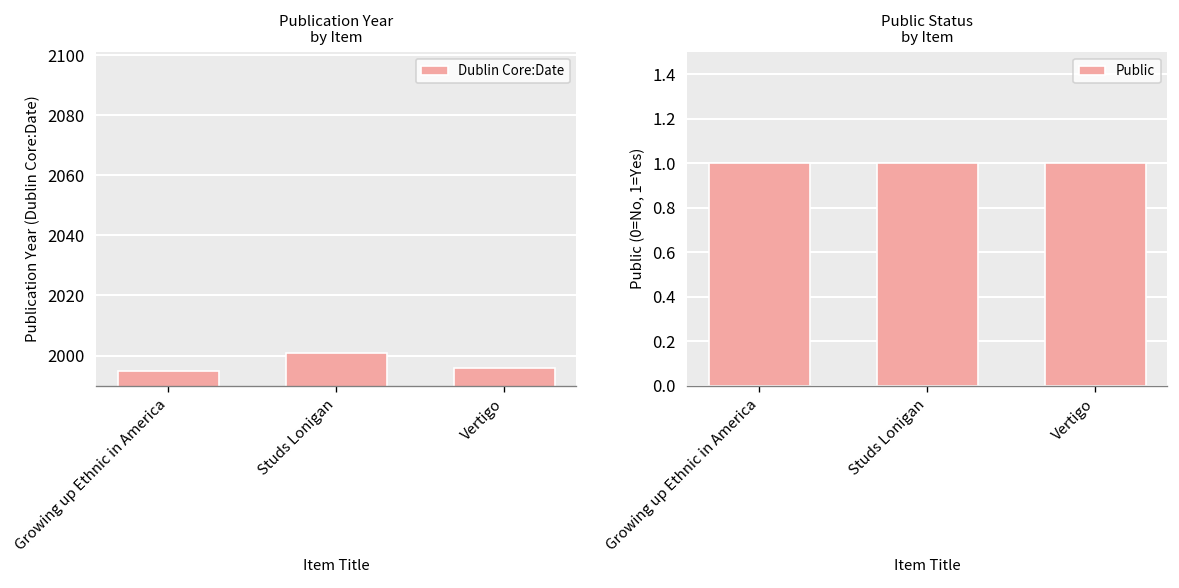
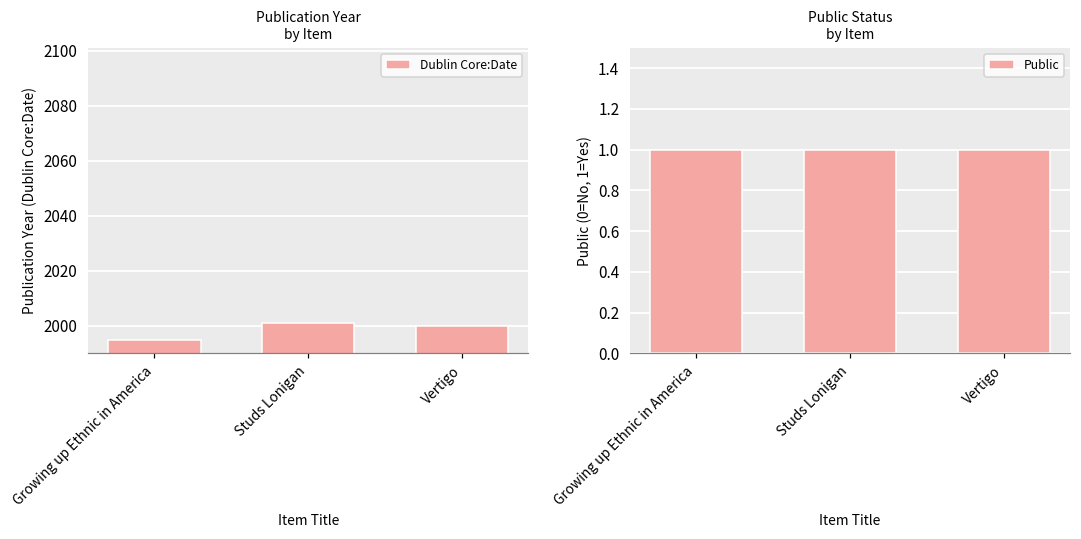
Publication Year by Item, Vertigo: 1996 -> 2000
